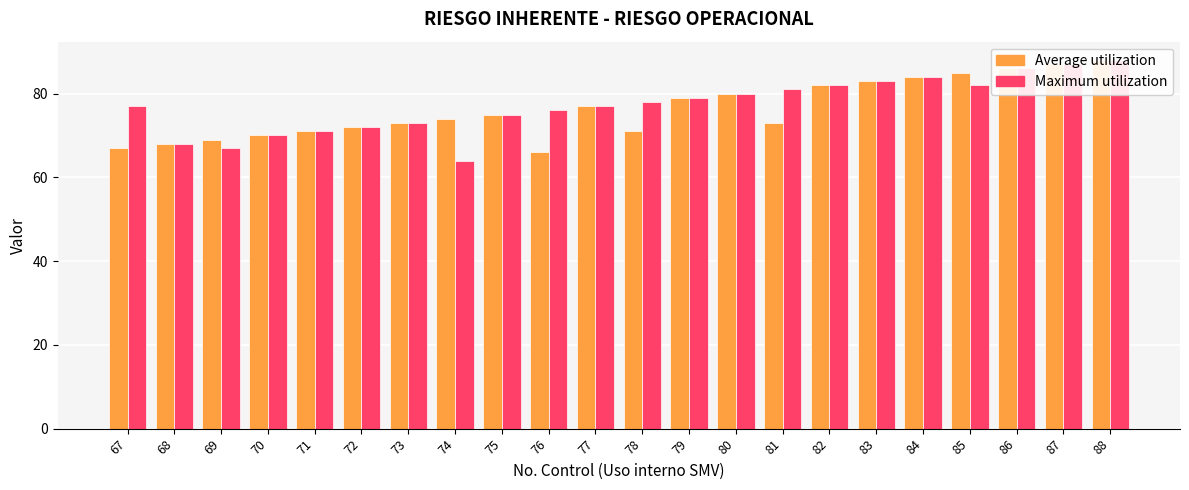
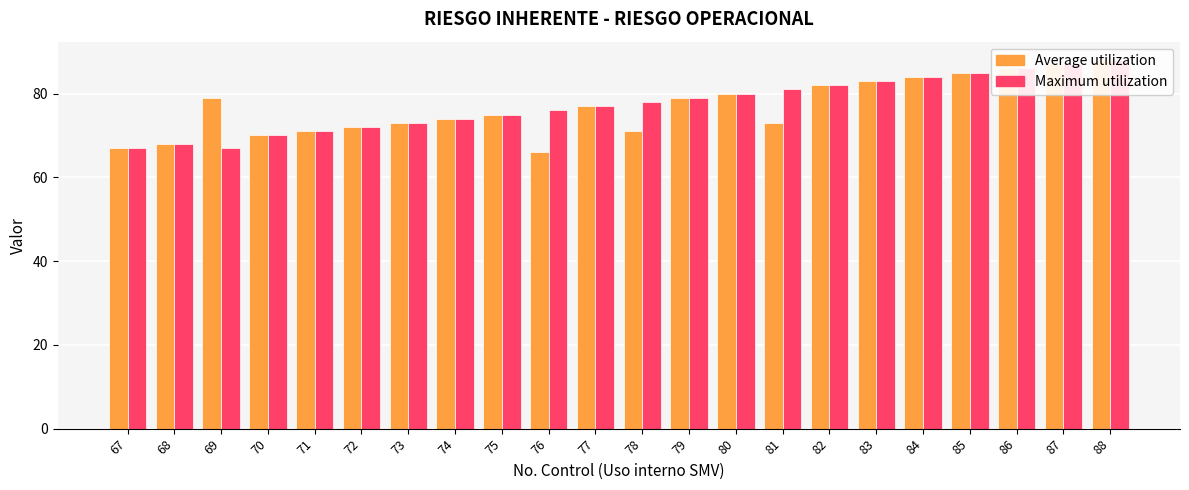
Maximum utilization, 67: 77 -> 67
Average utilization, 69: 69 -> 79
Maximum utilization, 74: 64 -> 74
Maximum utilization, 85: 82 -> 85
